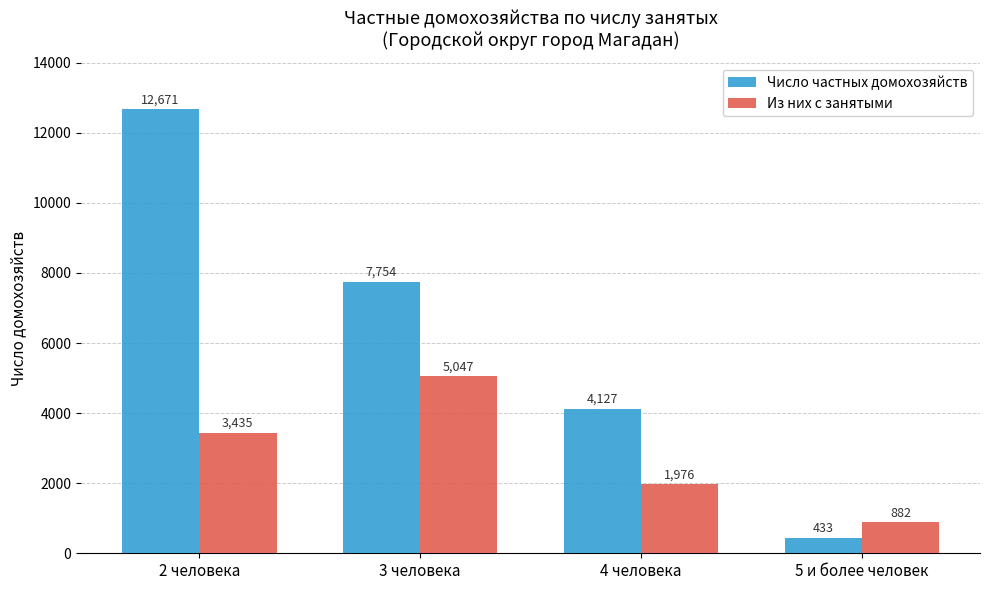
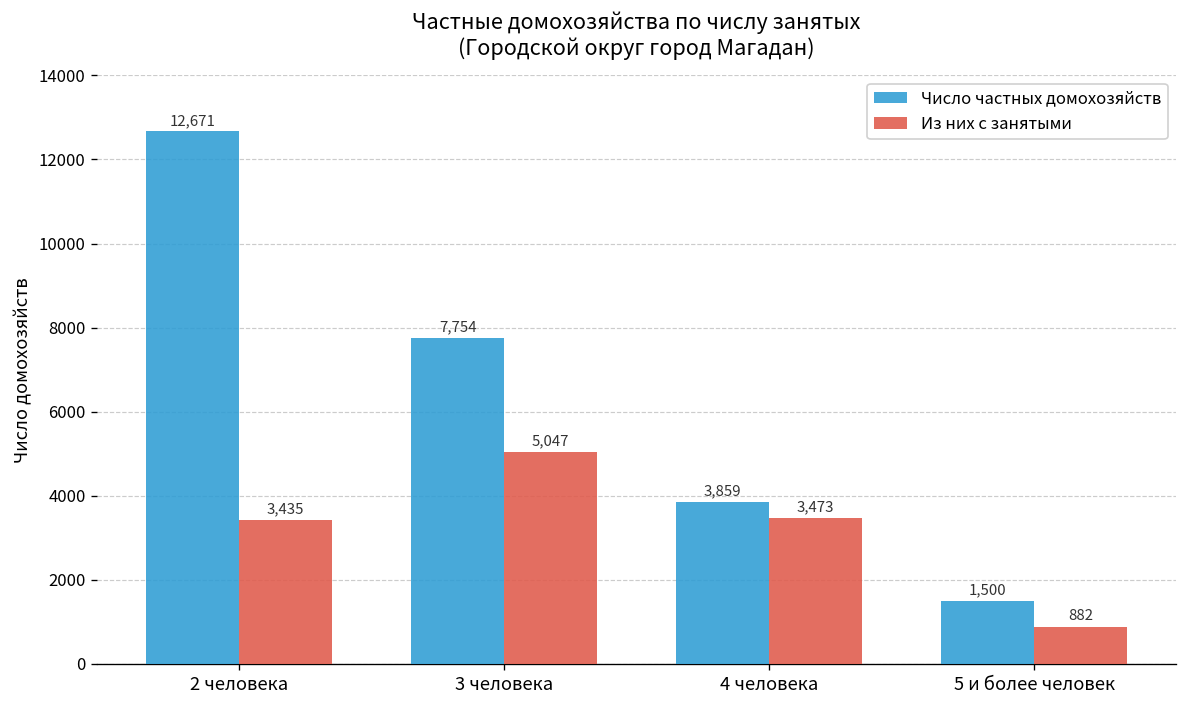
Число частных домохозяйств, 4 человека: 4,127 -> 3,859
Из них с занятыми, 4 человека: 1,976 -> 3,473
Число частных домохозяйств, 5 и более человек: 433 -> 1,500
